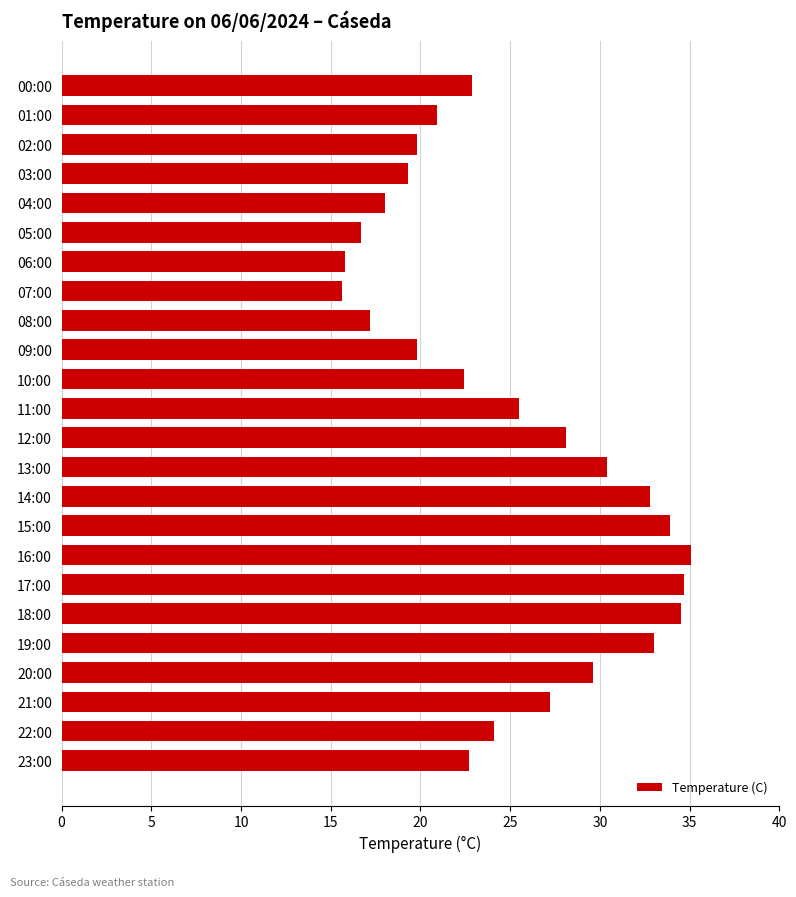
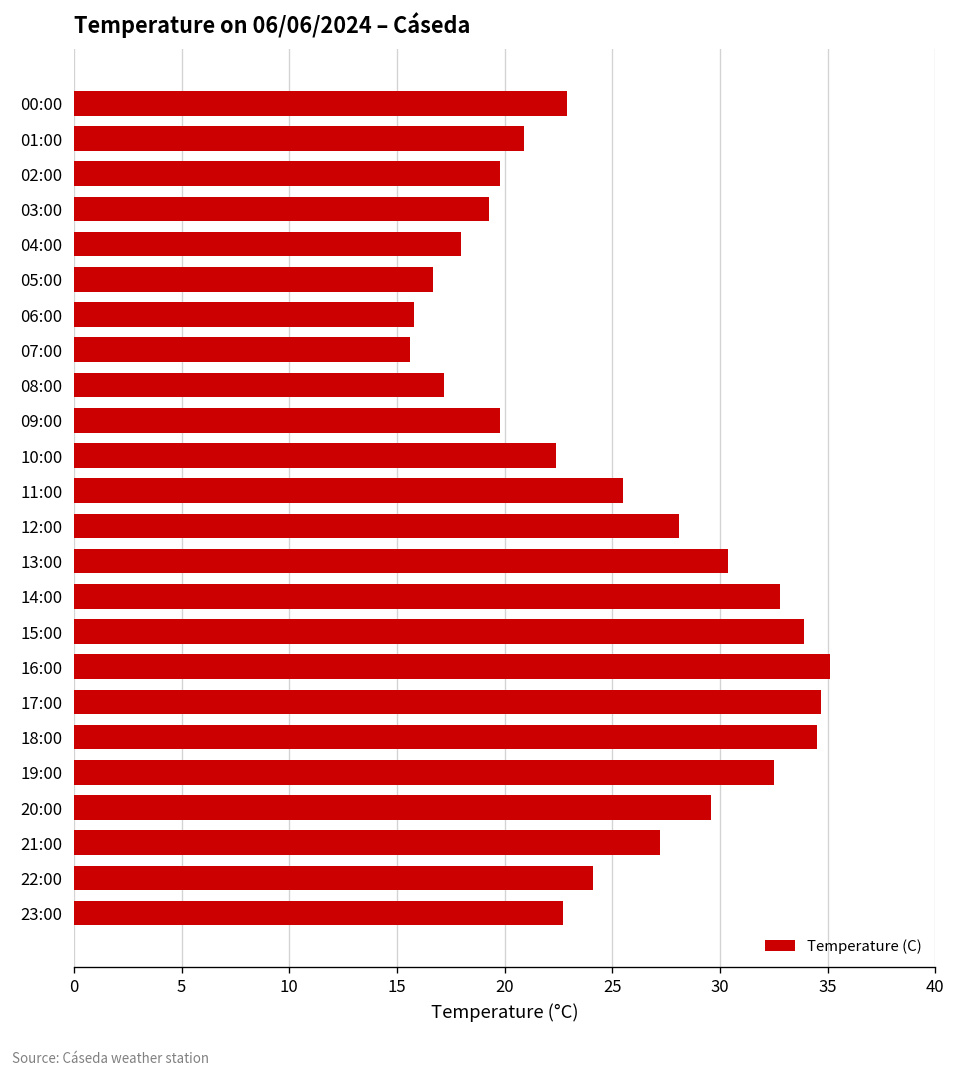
19:00: 33.0 -> 32.5
